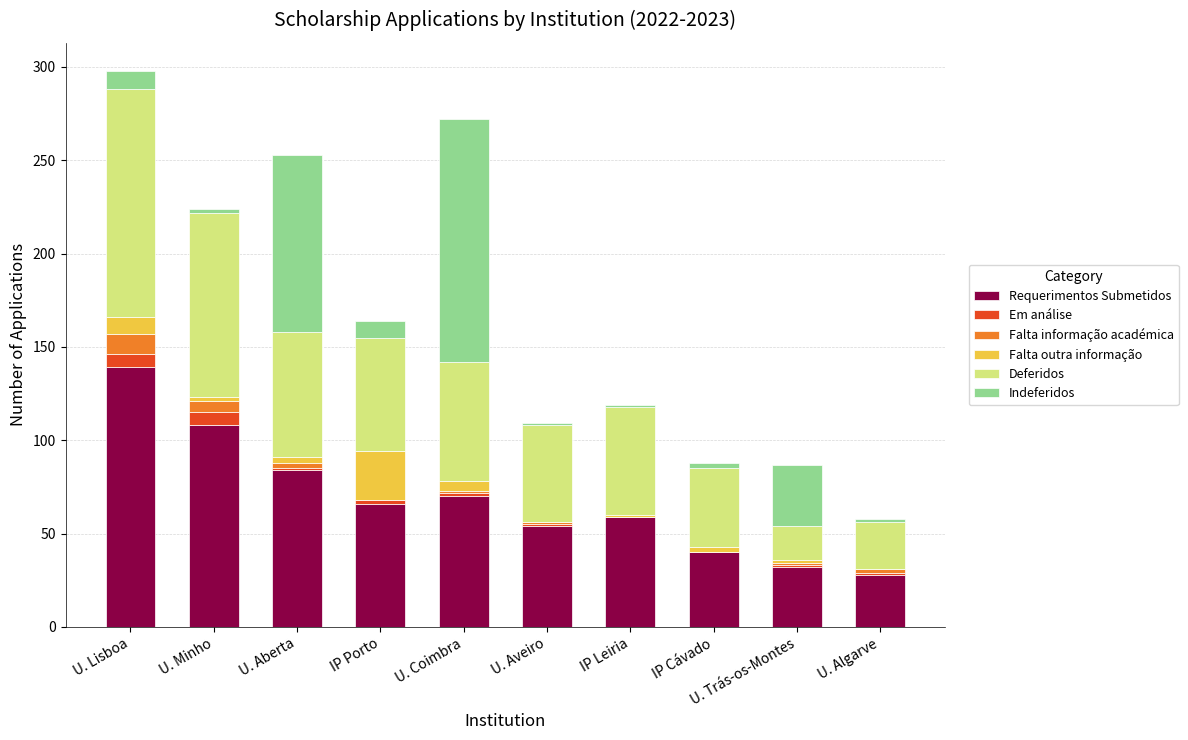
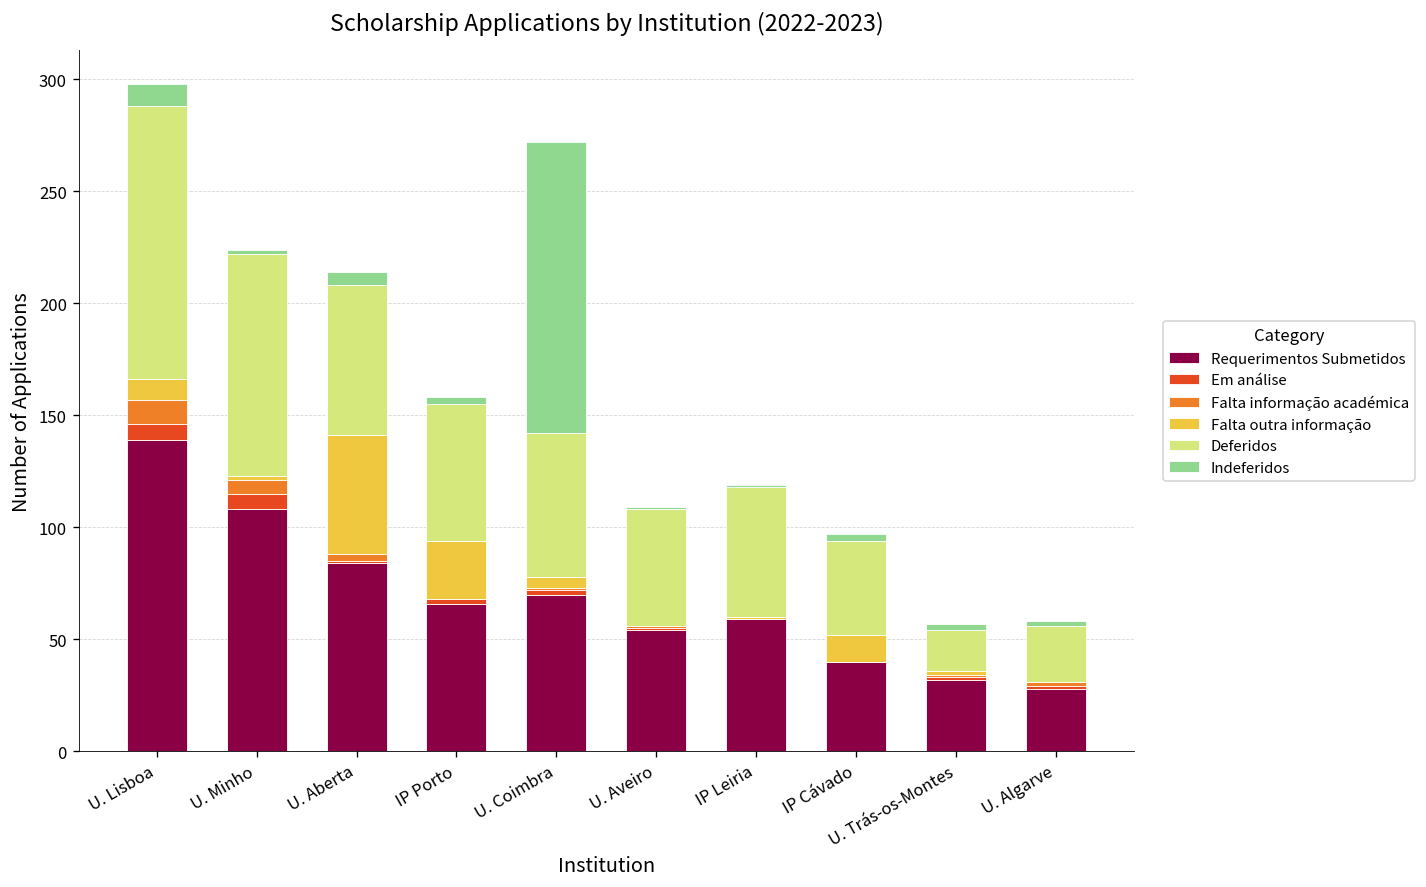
Falta outra informação, U. Aberta: 3 -> 53
Indeferidos, U. Aberta: 95 -> 6
Indeferidos, IP Porto: 9 -> 3
Falta outra informação, IP Cávado: 3 -> 12
Indeferidos, U. Trás-os-Montes: 33 -> 3
